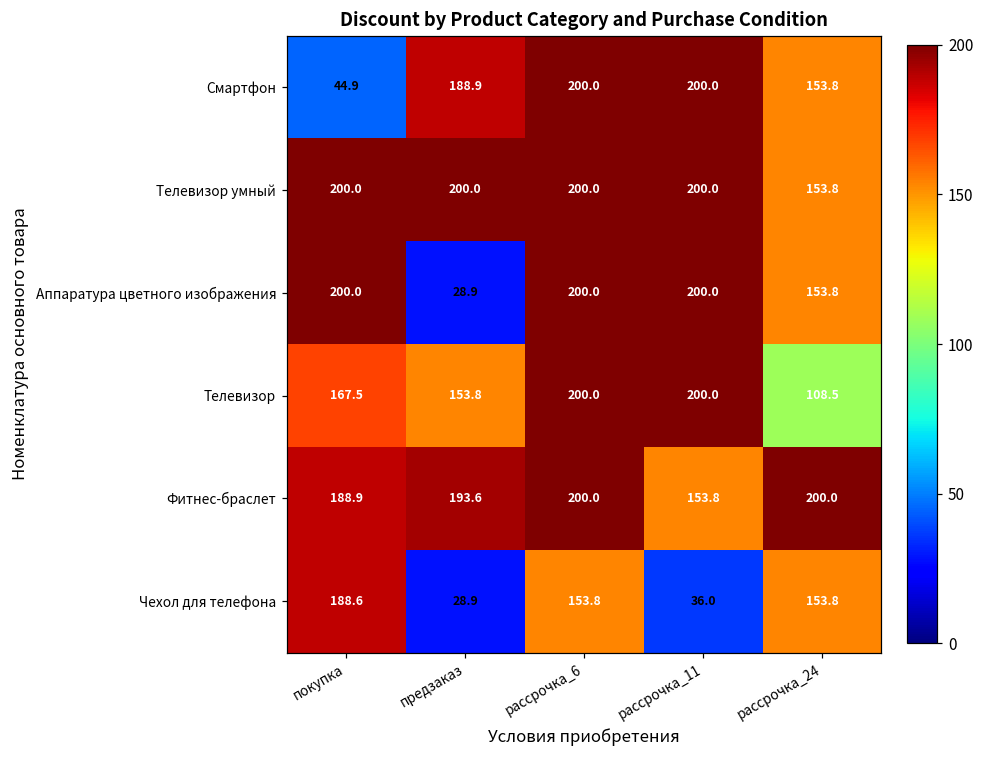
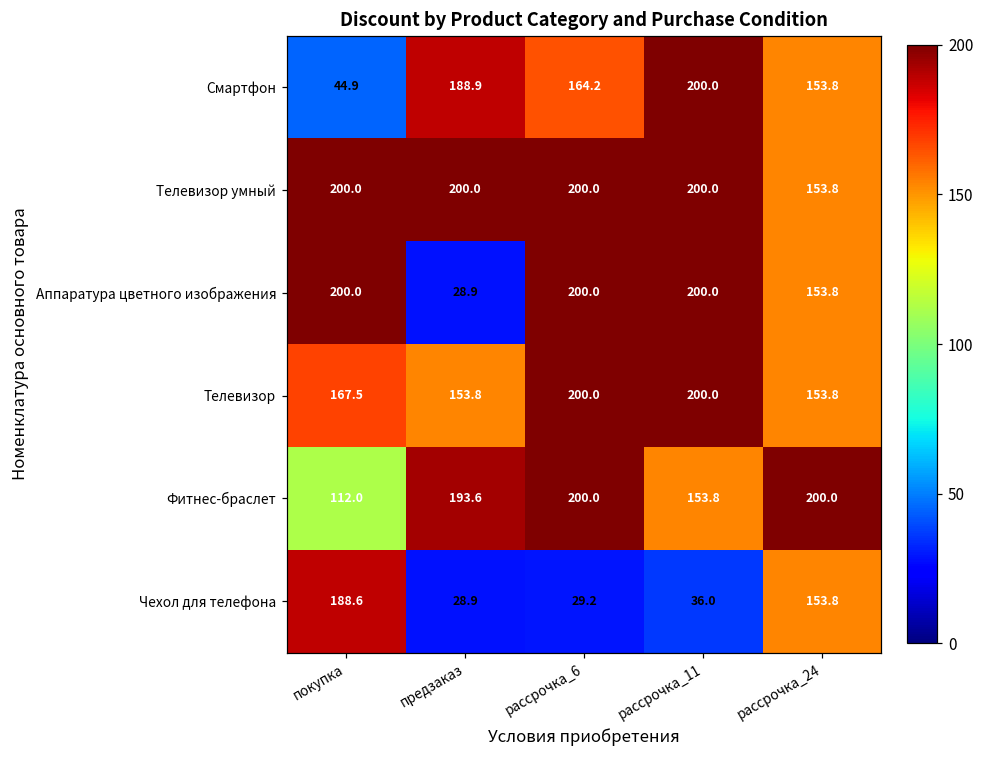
Смартфон, рассрочка_6: 200.0 -> 164.2
Телевизор, рассрочка_24: 108.5 -> 153.8
Фитнес-браслет, покупка: 188.9 -> 112.0
Чехол для телефона, рассрочка_6: 153.8 -> 29.2
